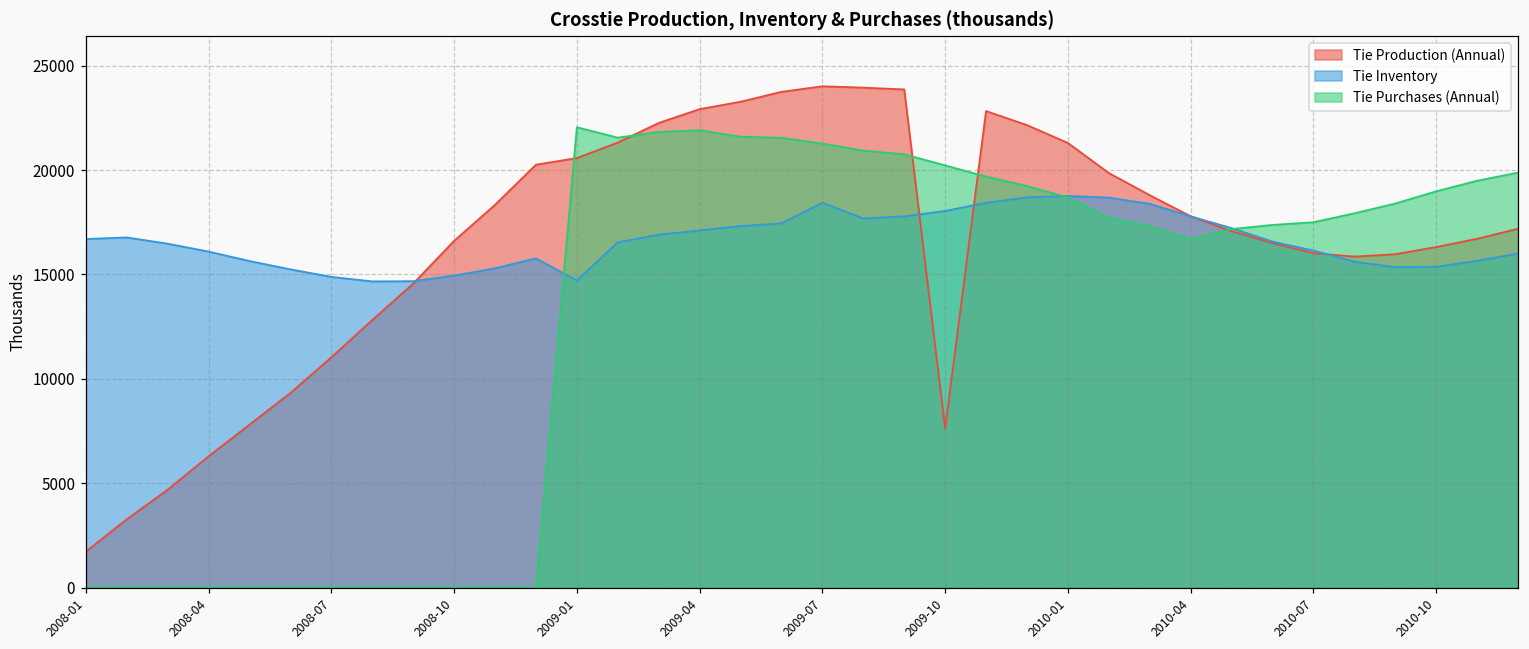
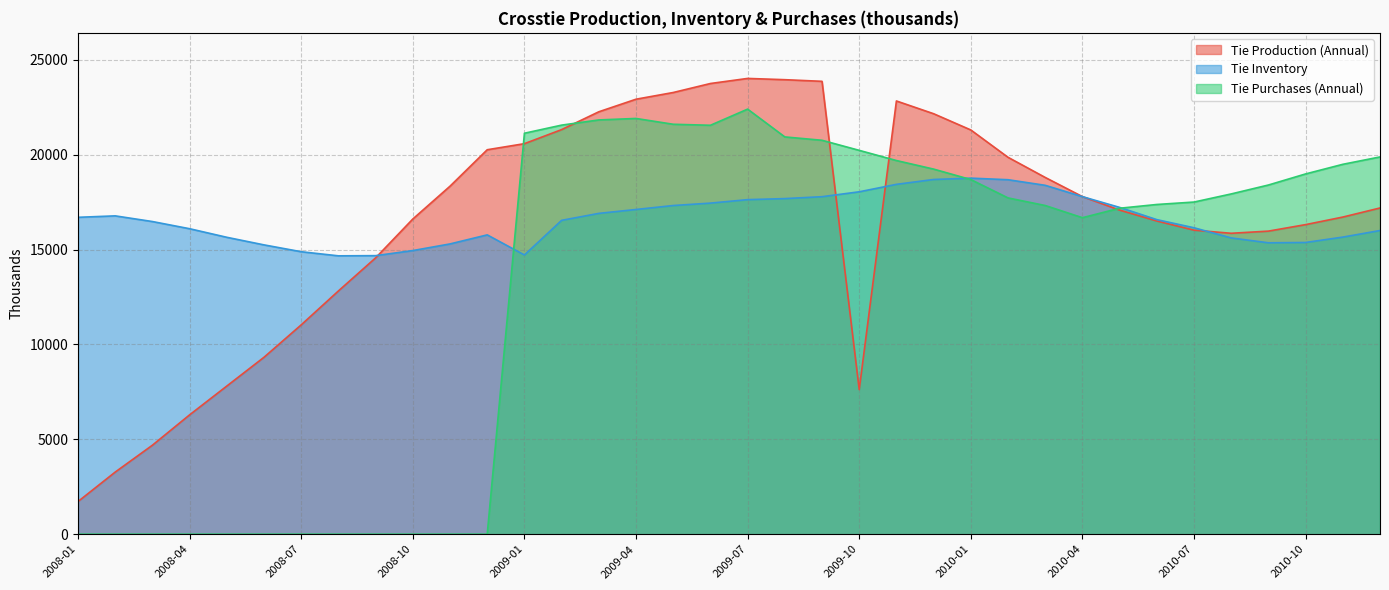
Tie Purchases (Annual), 2009-01: 22100 -> 21100
Tie Inventory, 2009-07: 18400 -> 17600
Tie Purchases (Annual), 2009-07: 21300 -> 22400
